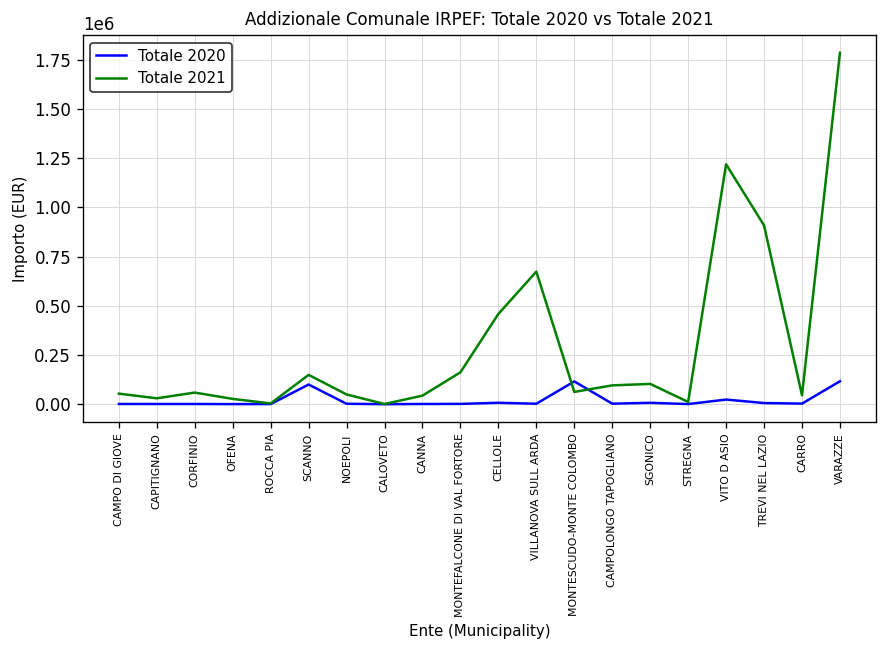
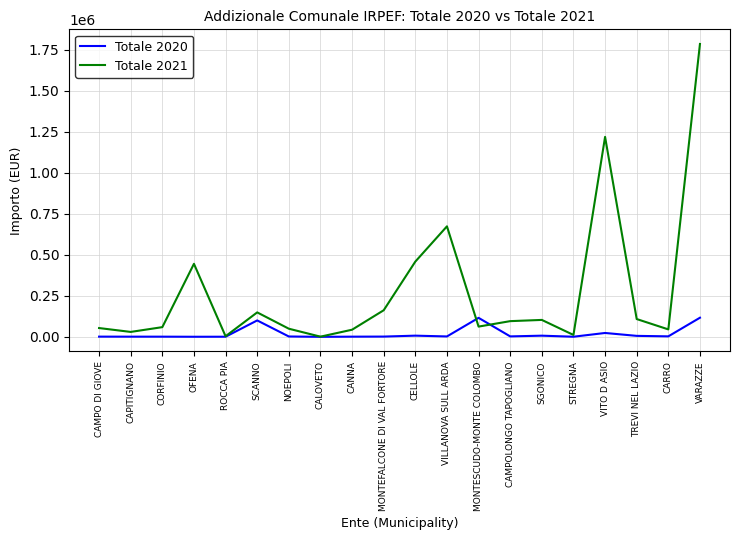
Totale 2021, OFENA: 30000 -> 450000
Totale 2021, TREVI NEL LAZIO: 910000 -> 110000
